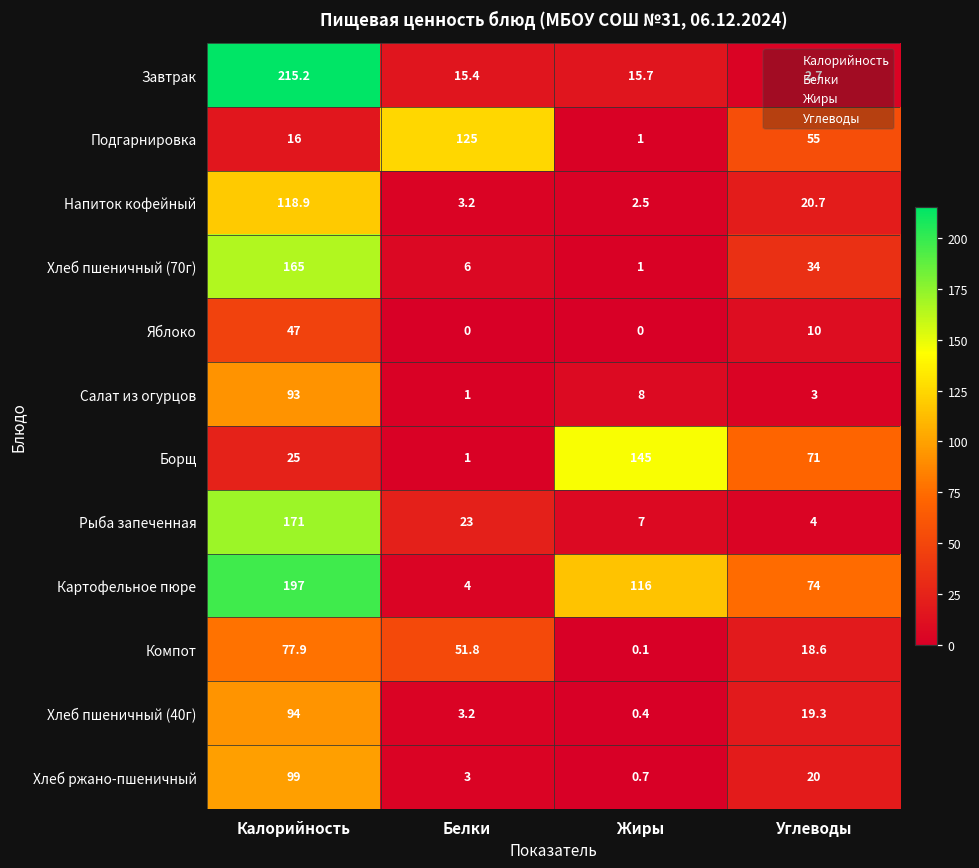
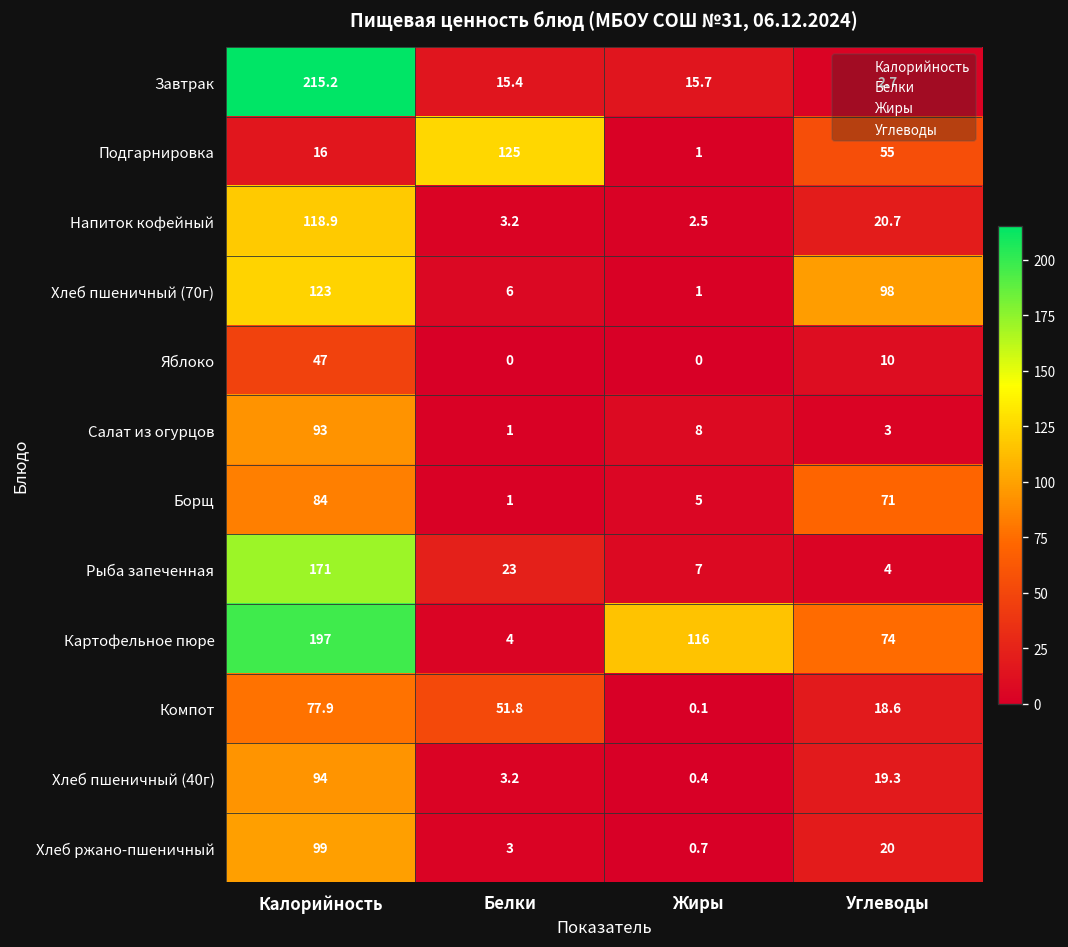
Хлеб пшеничный (70г), Калорийность: 165 -> 123
Хлеб пшеничный (70г), Углеводы: 34 -> 98
Борщ, Калорийность: 25 -> 84
Борщ, Жиры: 145 -> 5
